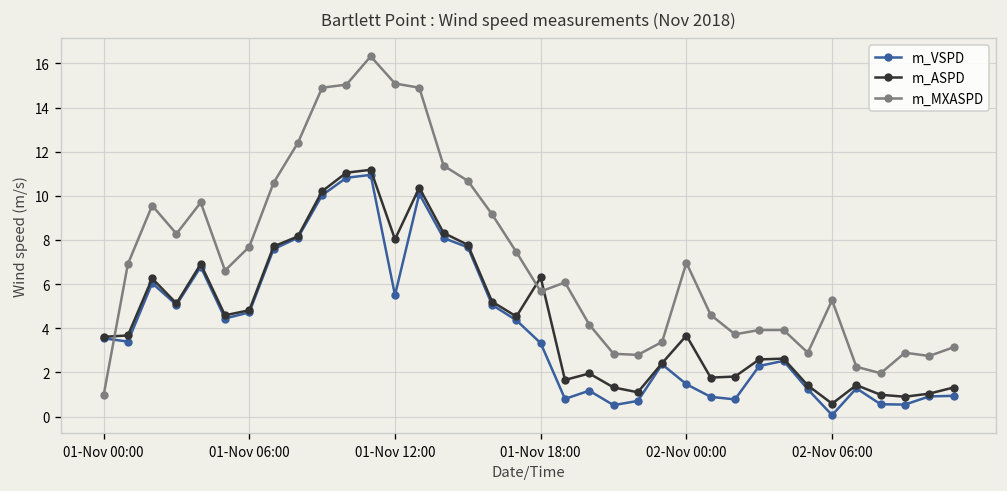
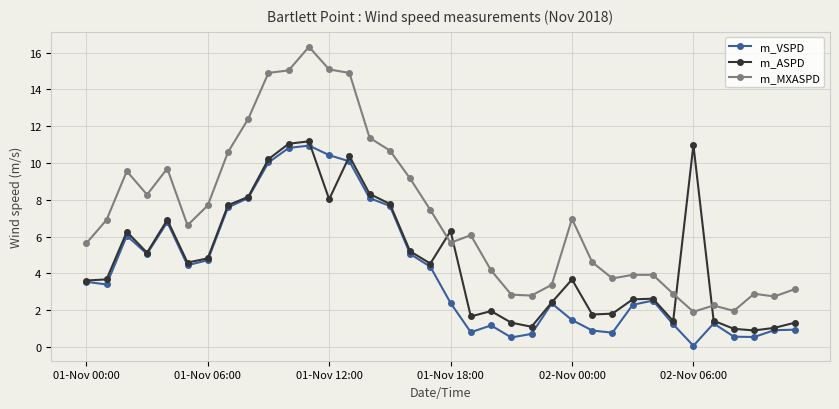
m_MXASPD, 01-Nov 00:00: 1.0 -> 5.6
m_VSPD, 01-Nov 12:00: 5.5 -> 10.4
m_VSPD, 01-Nov 18:00: 3.3 -> 2.4
m_ASPD, 02-Nov 06:00: 0.6 -> 11.0
m_MXASPD, 02-Nov 06:00: 5.3 -> 1.9
